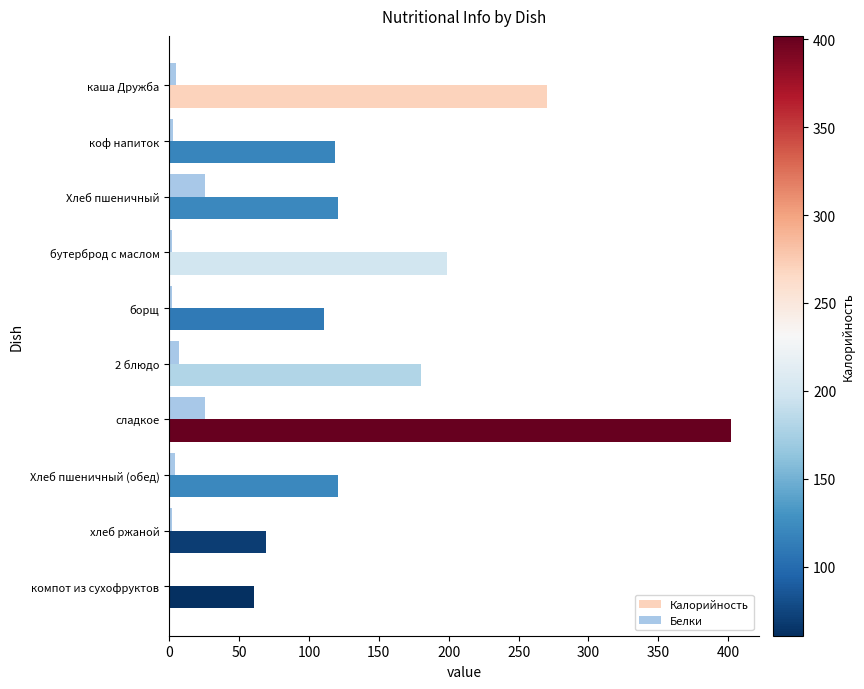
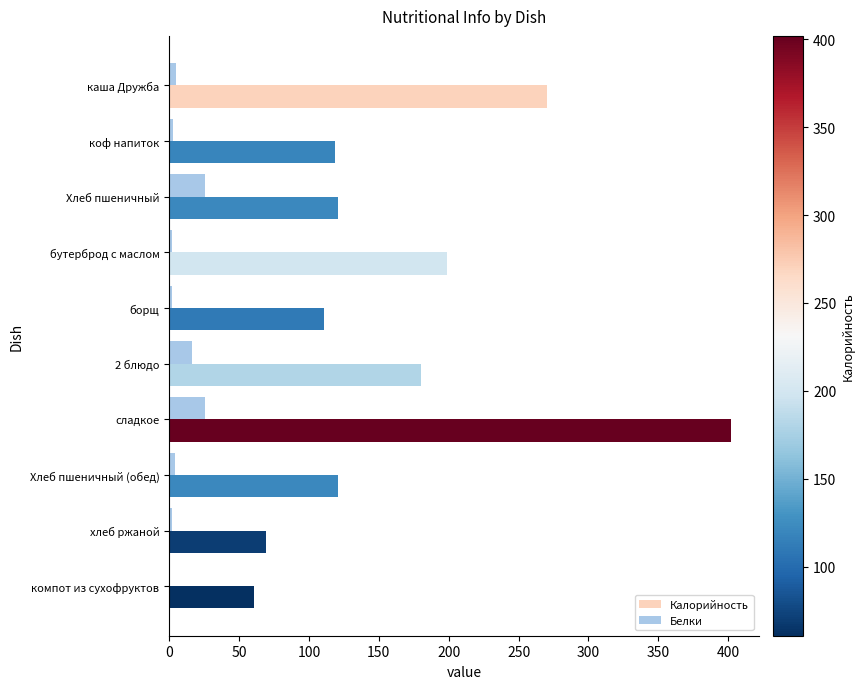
Белки, 2 блюдо: 7 -> 16
